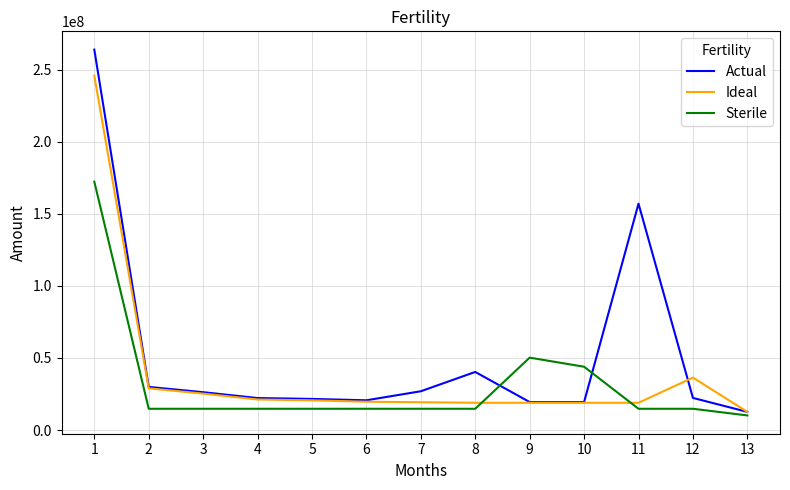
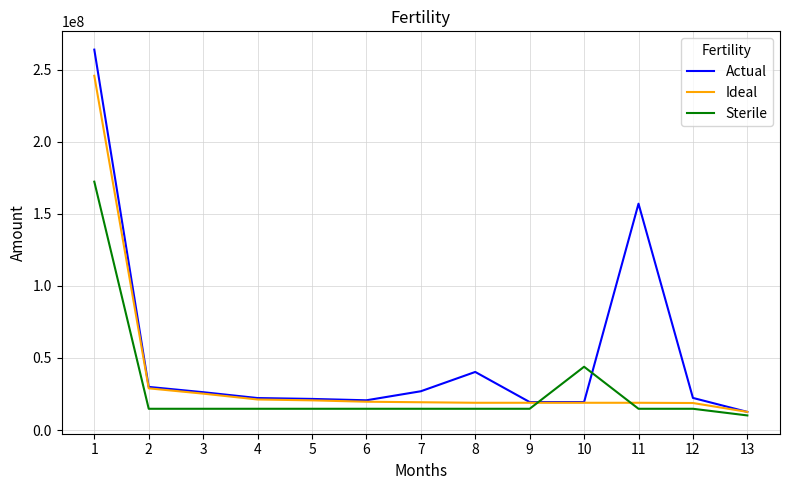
Sterile, 9: 50000000 -> 15000000
Ideal, 12: 36000000 -> 19000000
